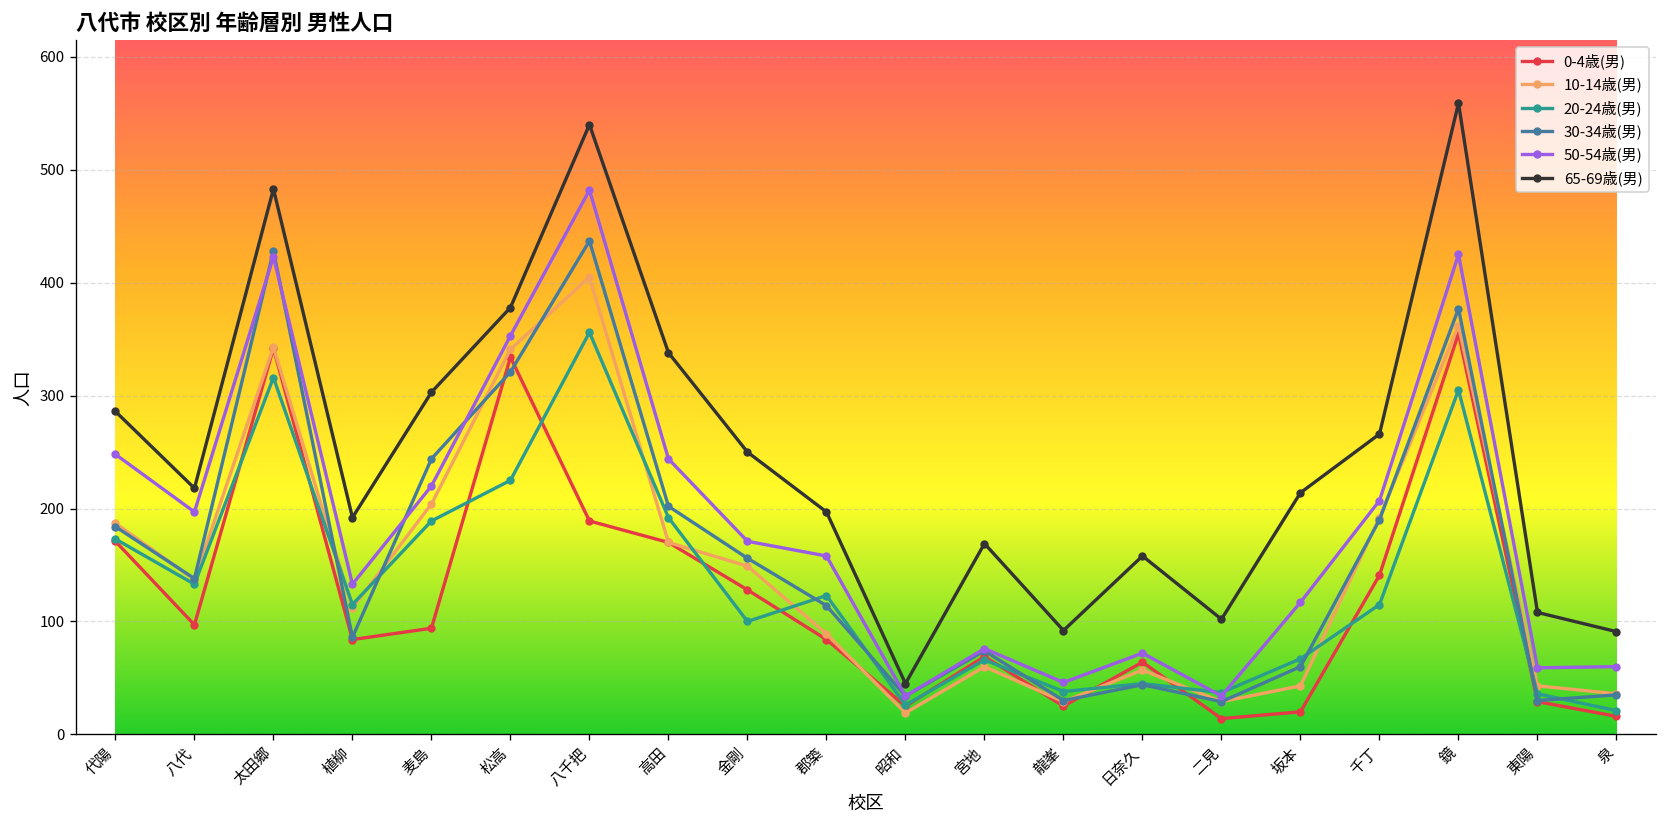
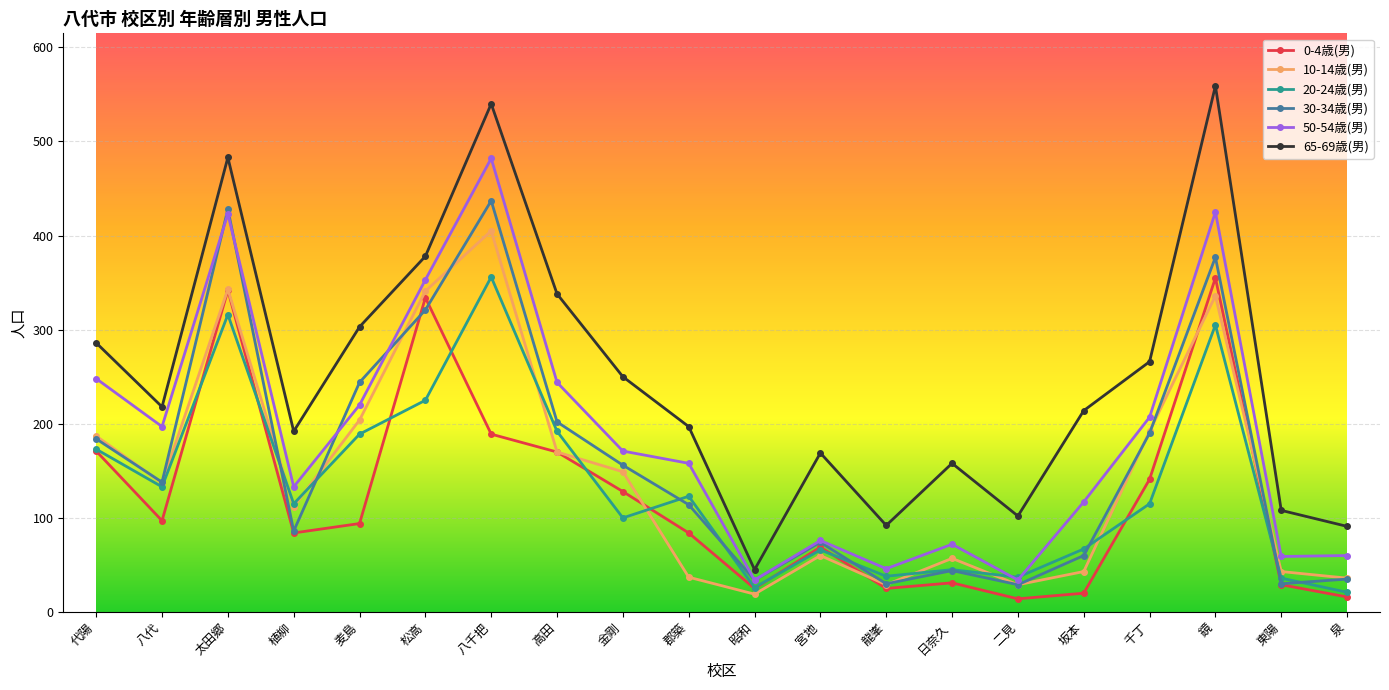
10-14歳(男), 郡築: 90 -> 40
0-4歳(男), 日奈久: 60 -> 30
10-14歳(男), 鏡: 360 -> 340
